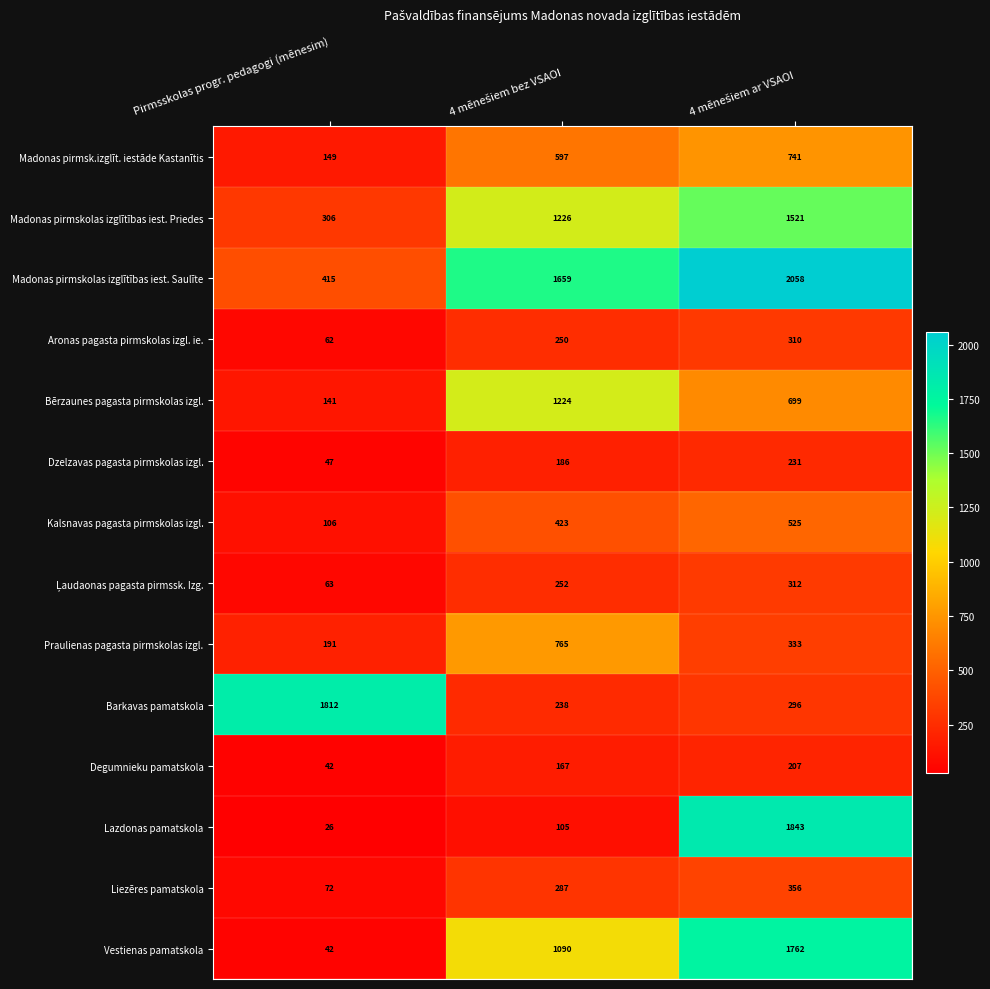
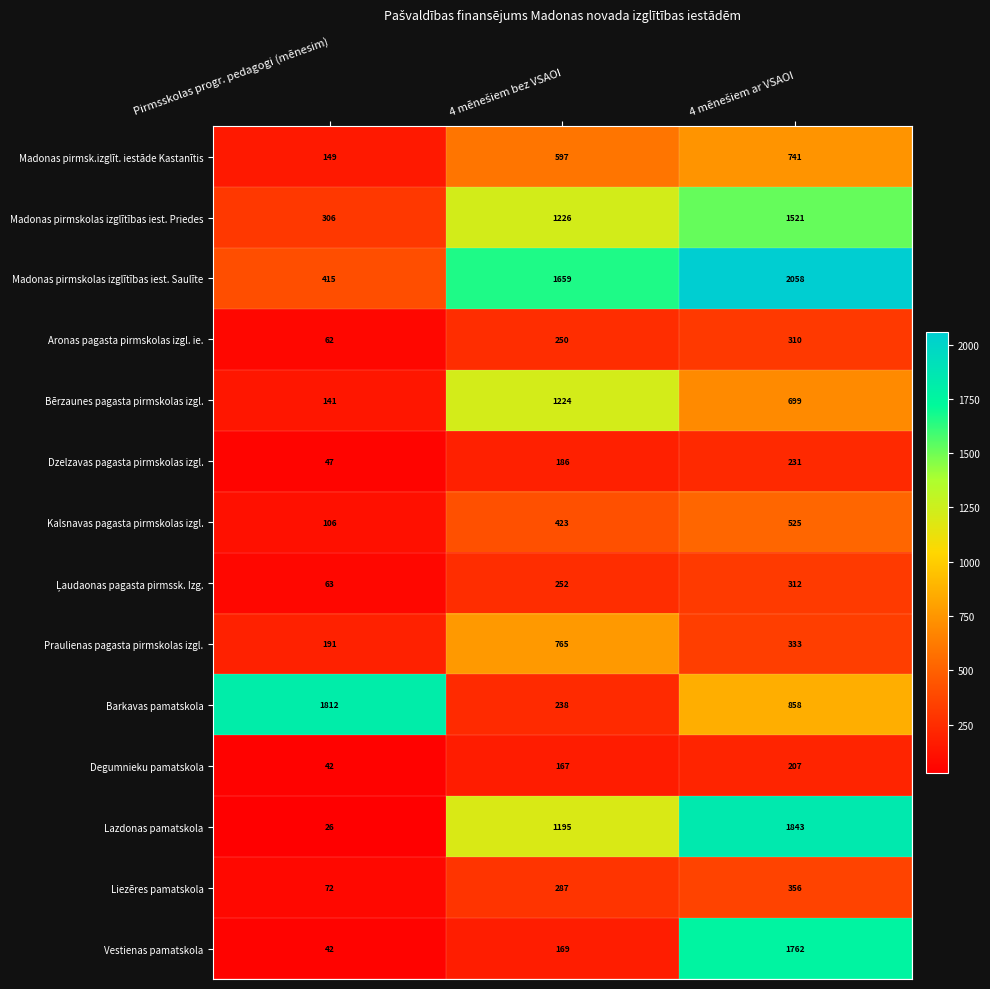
Barkavas pamatskola, 4 mēnešiem ar VSAOI: 296 -> 858
Lazdonas pamatskola, 4 mēnešiem bez VSAOI: 105 -> 1195
Vestienas pamatskola, 4 mēnešiem bez VSAOI: 1090 -> 169
